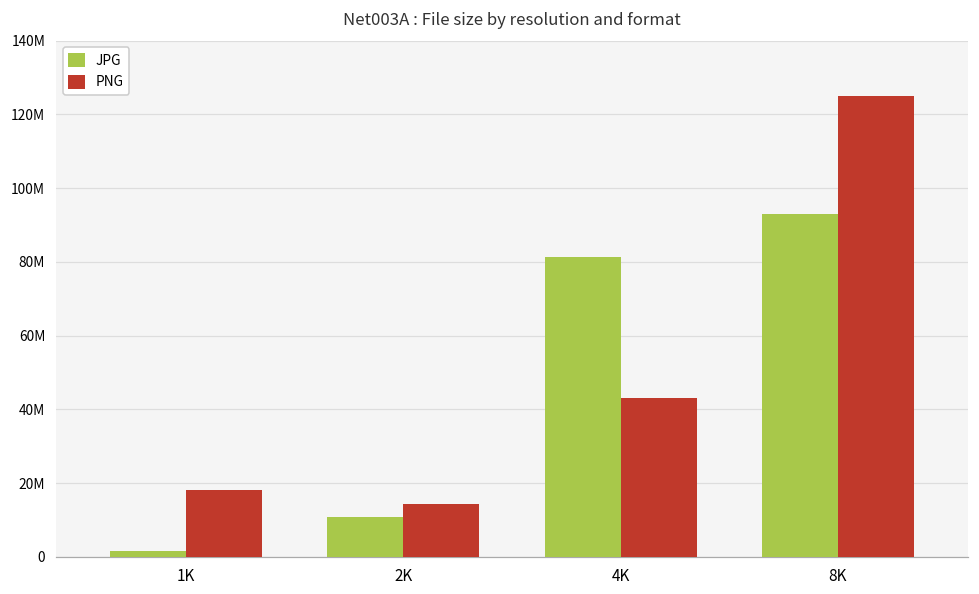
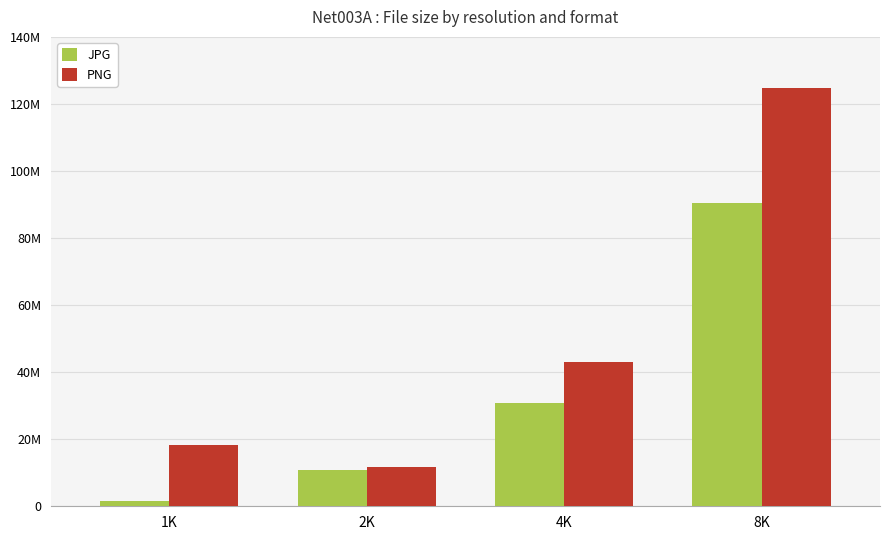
PNG, 2K: 14000000 -> 12000000
JPG, 4K: 81000000 -> 31000000
JPG, 8K: 93000000 -> 90000000
